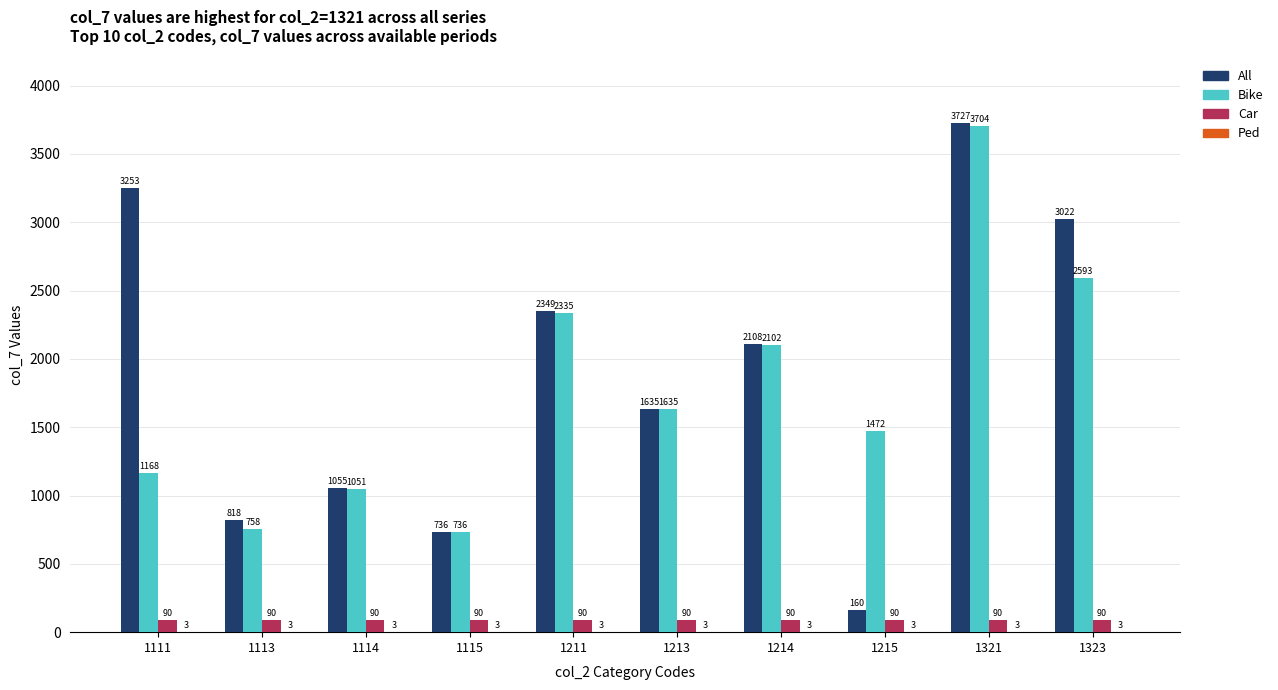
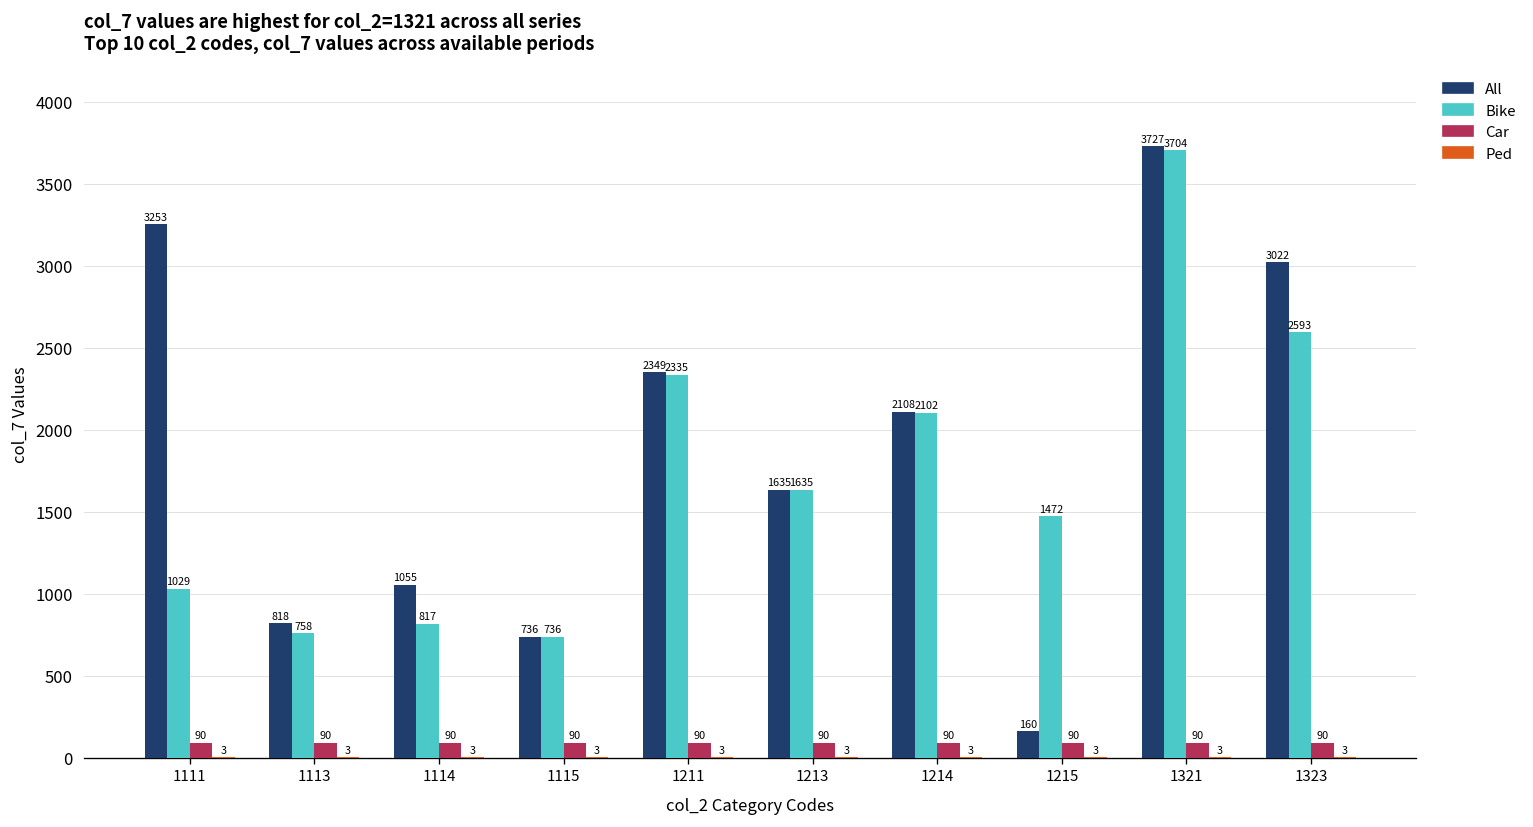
Bike, 1111: 1168 -> 1029
Bike, 1114: 1051 -> 817
